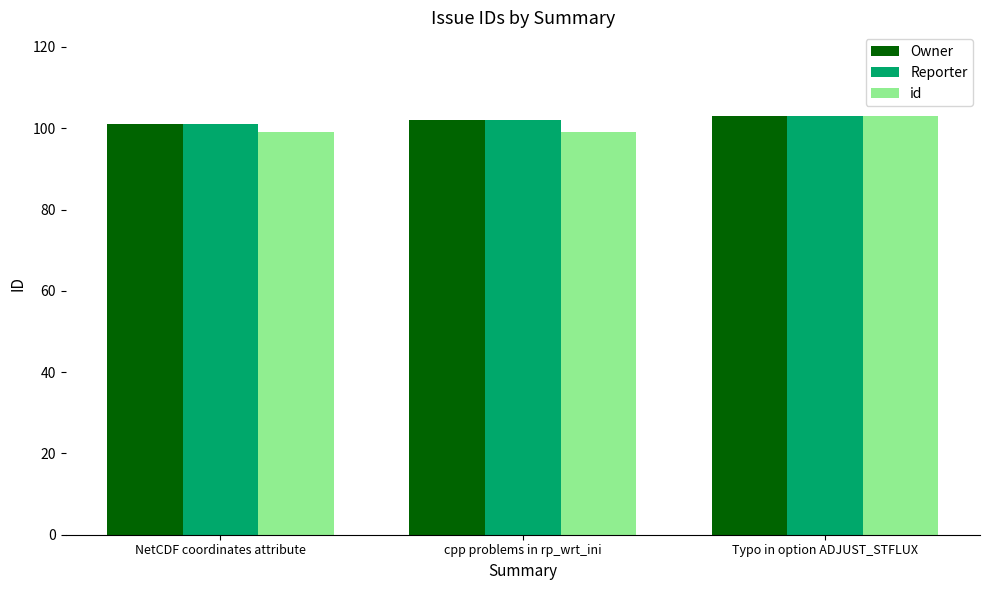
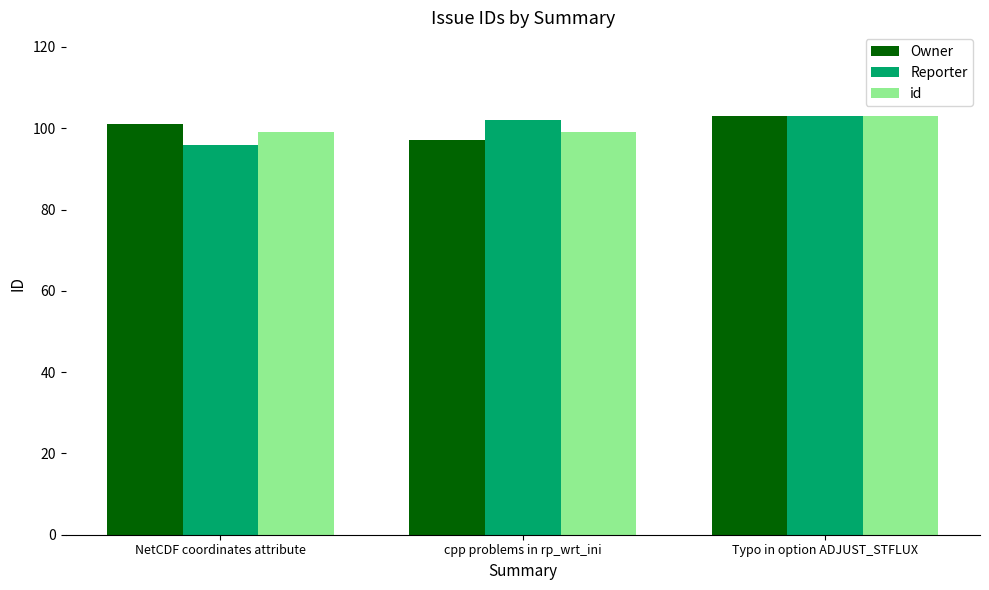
Reporter, NetCDF coordinates attribute: 101 -> 96
Owner, cpp problems in rp_wrt_ini: 102 -> 97
